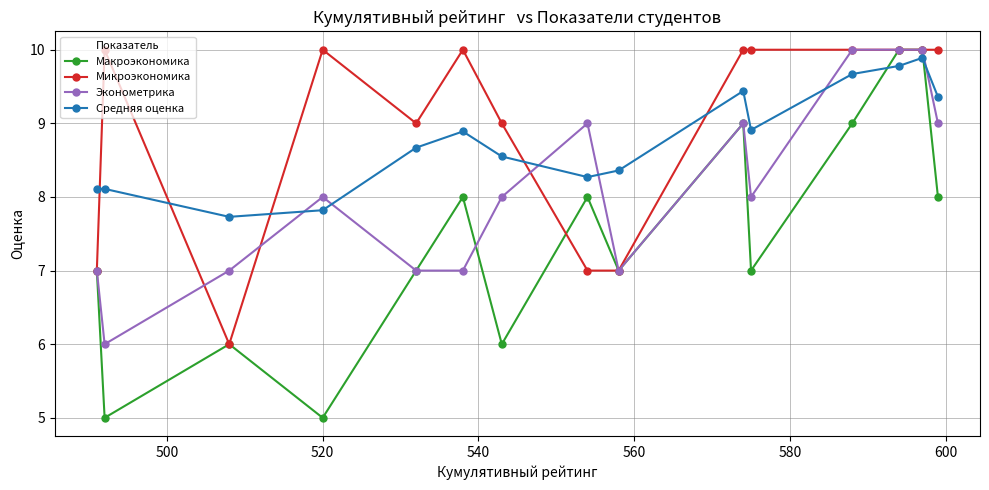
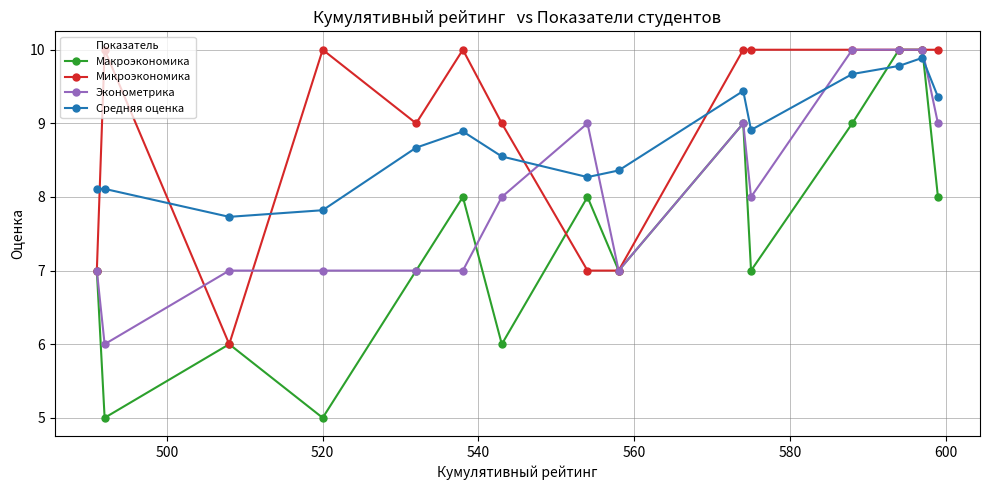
Эконометрика, 520: 8 -> 7
